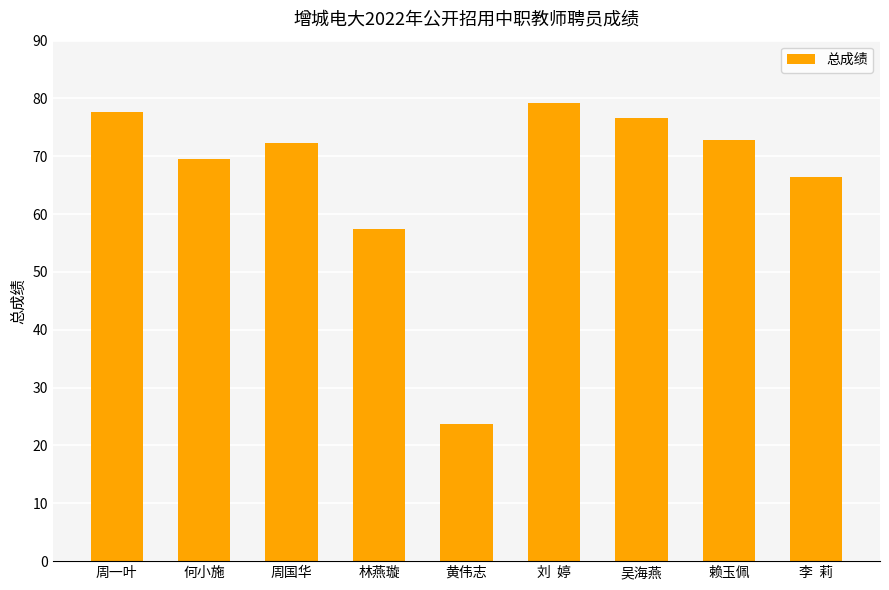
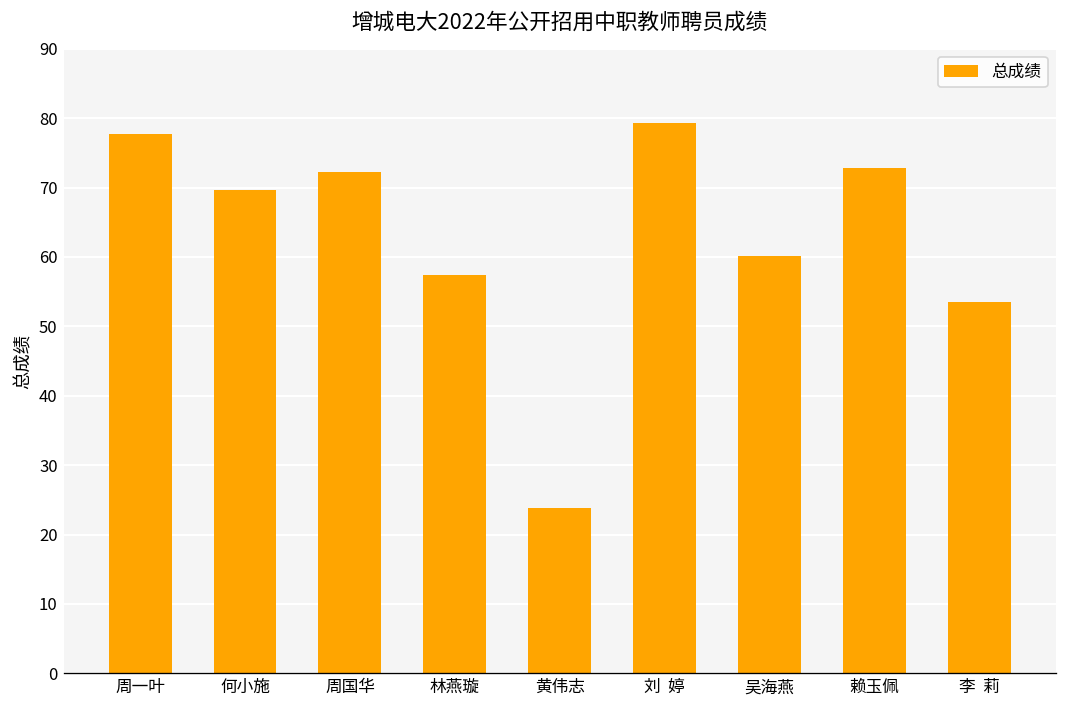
吴海燕: 77 -> 60
李 莉: 66 -> 54
